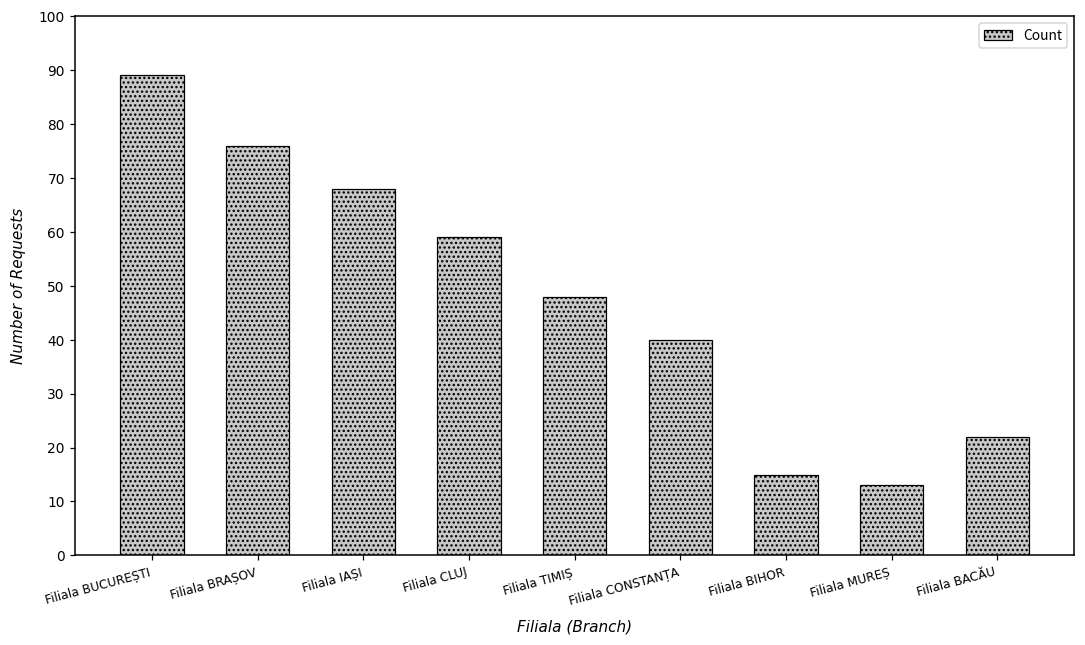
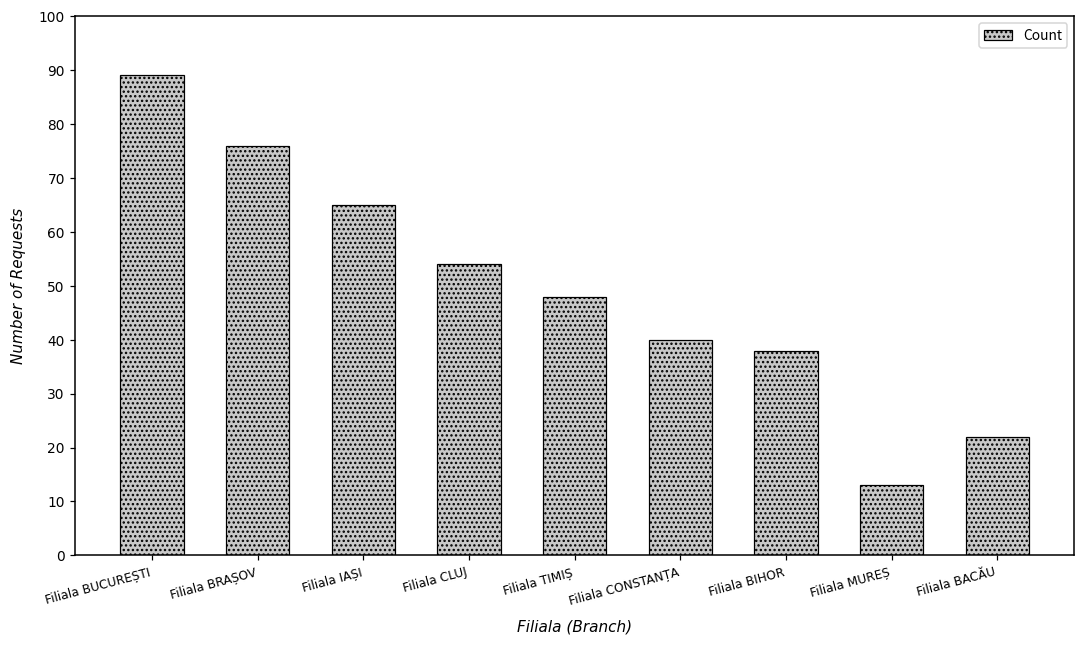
Filiala IAȘI: 68 -> 65
Filiala CLUJ: 59 -> 54
Filiala BIHOR: 15 -> 38
